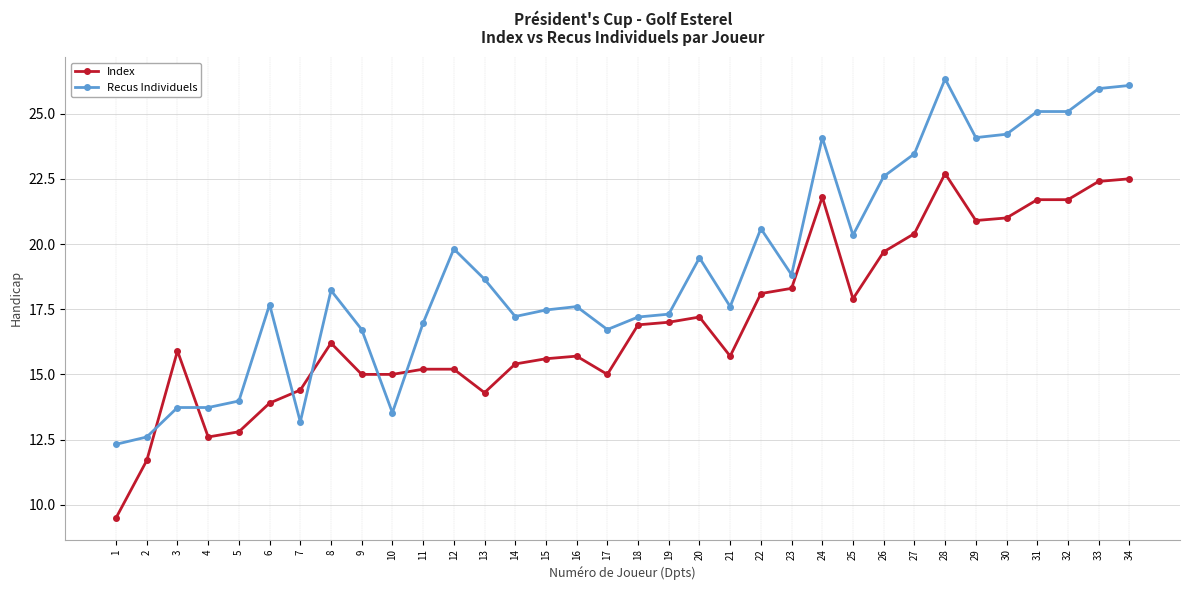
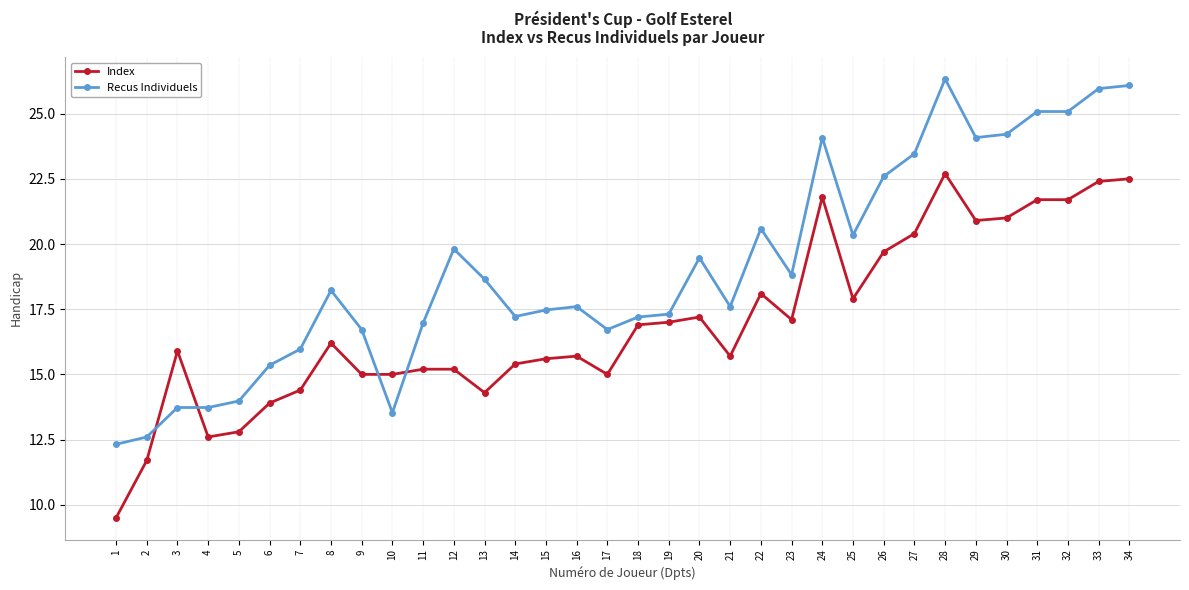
Recus Individuels, 6: 17.7 -> 15.4
Recus Individuels, 7: 13.2 -> 16.0
Index, 23: 18.3 -> 17.1
